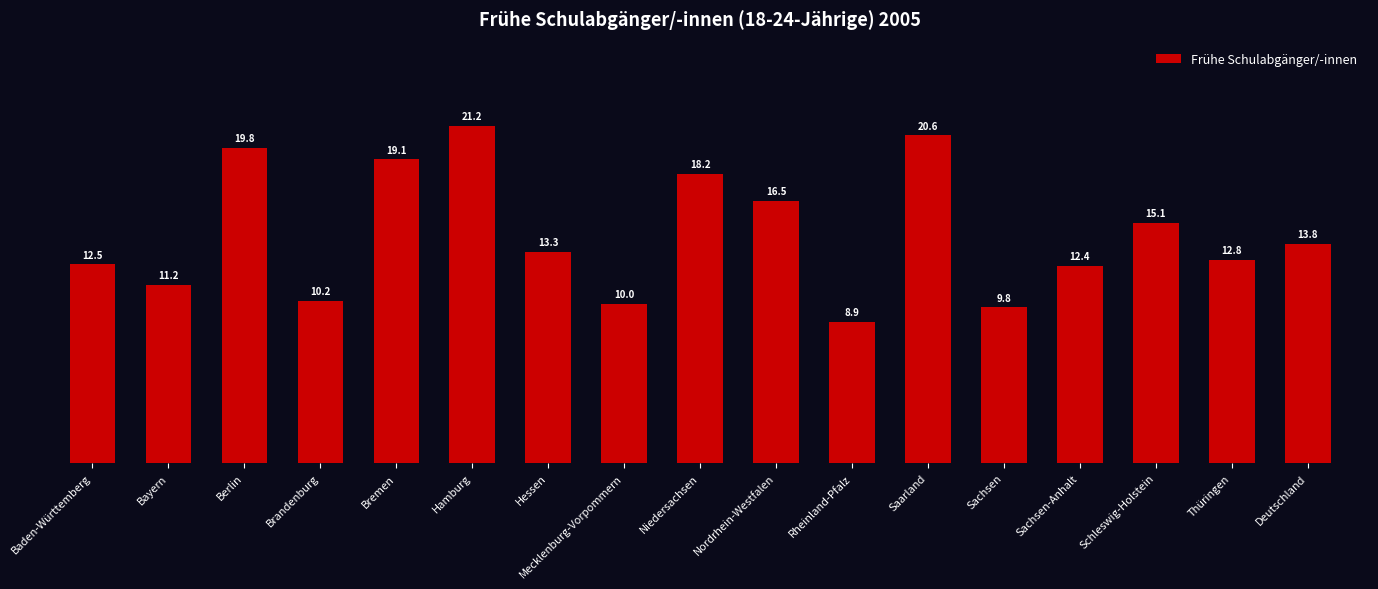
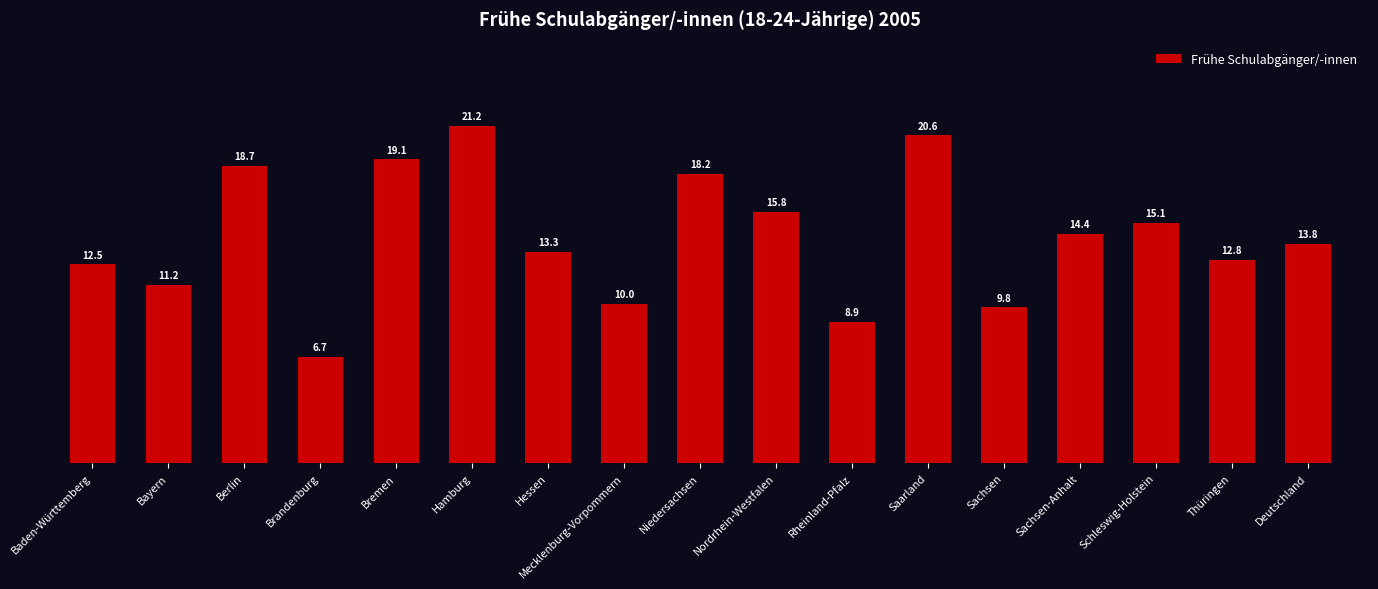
Berlin: 19.8 -> 18.7
Brandenburg: 10.2 -> 6.7
Nordrhein-Westfalen: 16.5 -> 15.8
Sachsen-Anhalt: 12.4 -> 14.4
